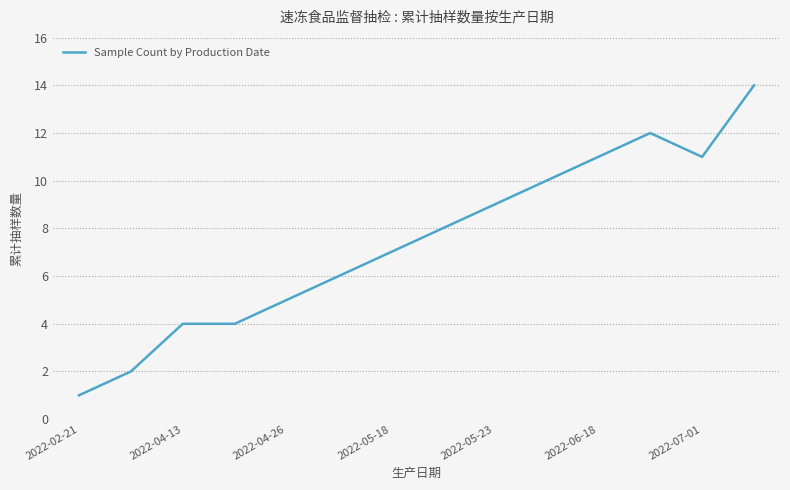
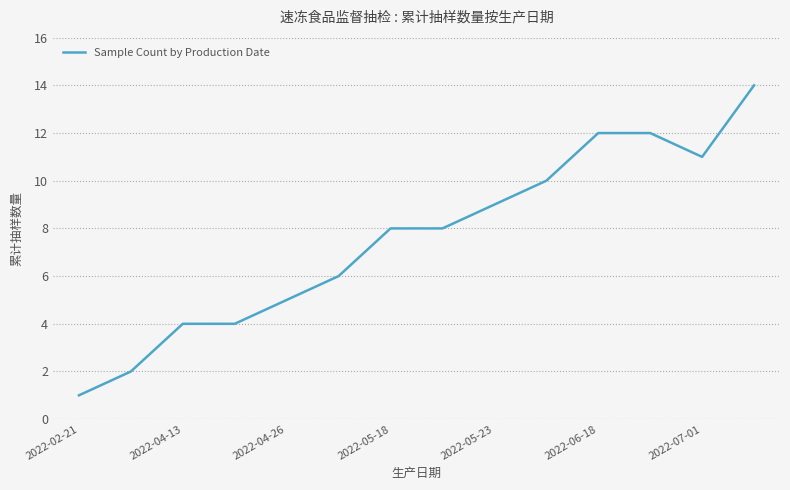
2022-05-18: 7 -> 8
2022-06-18: 11 -> 12
